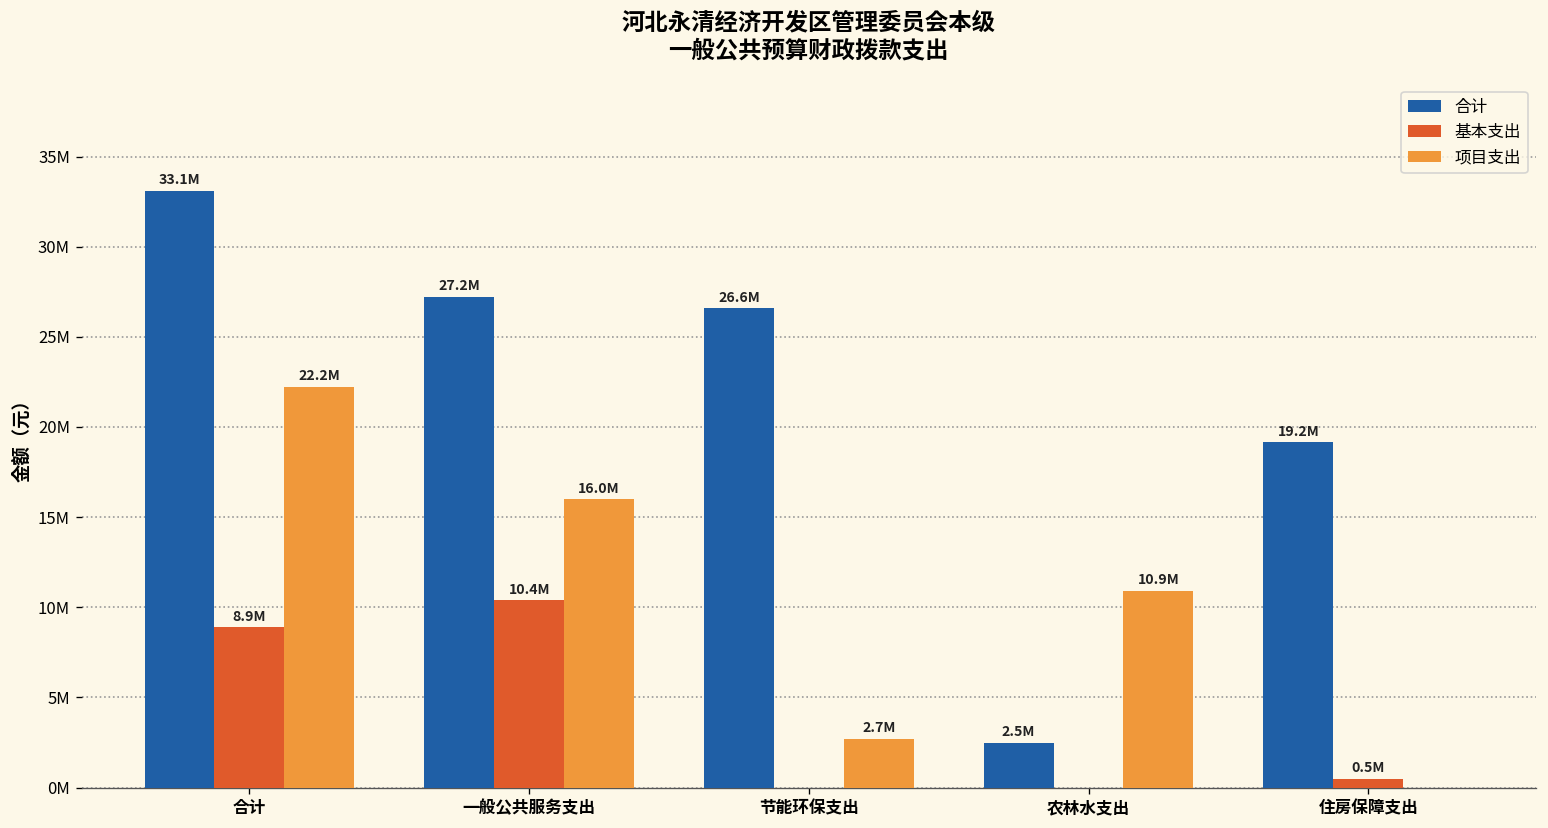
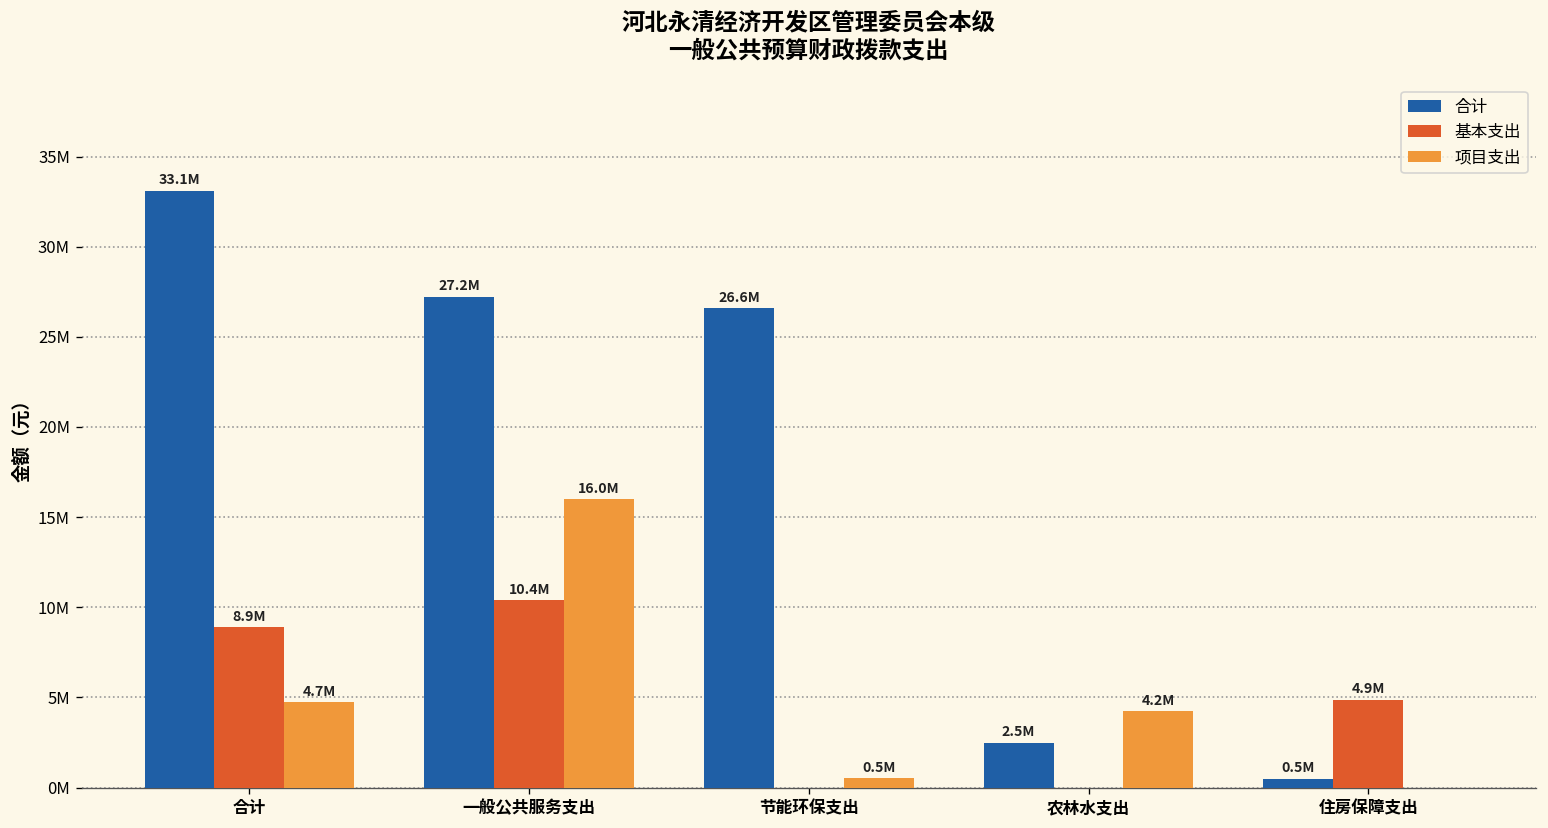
项目支出, 合计: 22.2M -> 4.7M
项目支出, 节能环保支出: 2.7M -> 0.5M
项目支出, 农林水支出: 10.9M -> 4.2M
合计, 住房保障支出: 19.2M -> 0.5M
基本支出, 住房保障支出: 0.5M -> 4.9M
